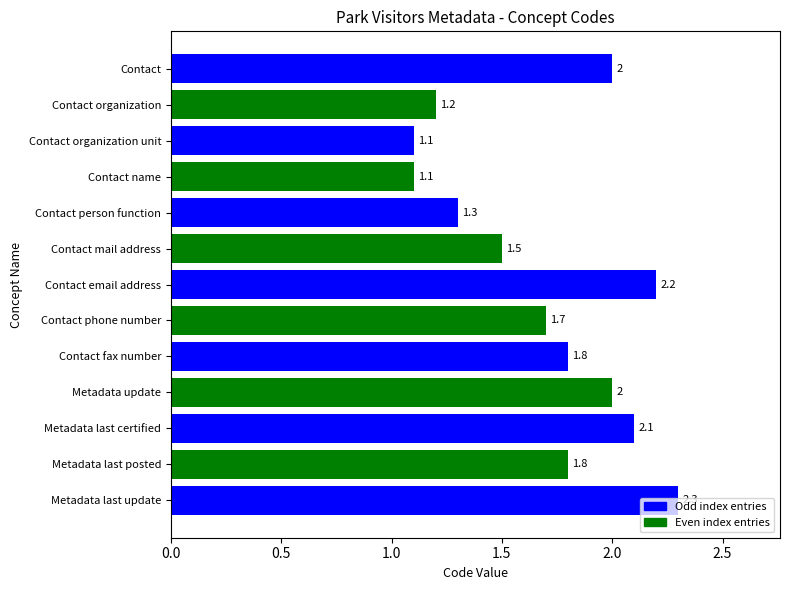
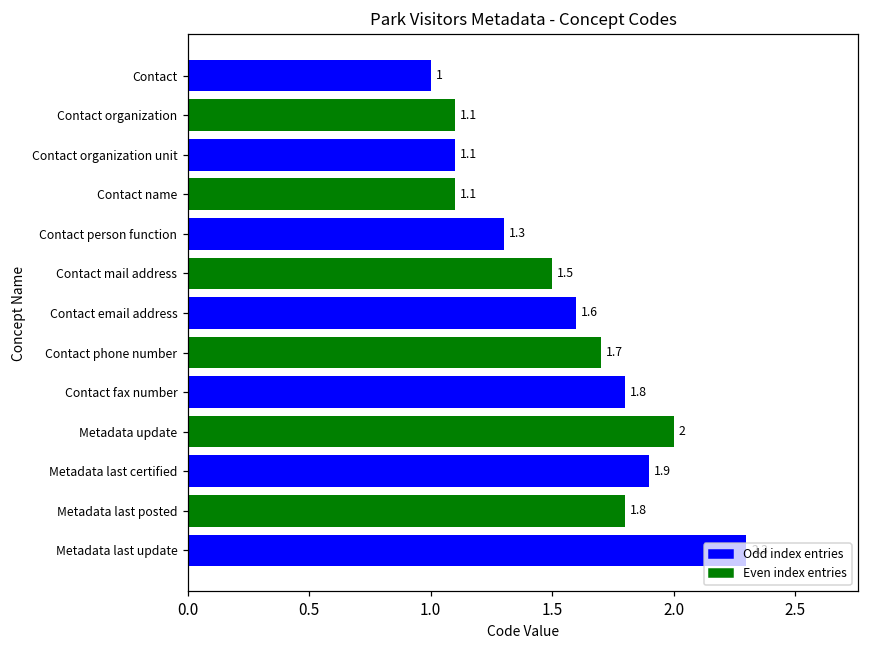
Contact: 2 -> 1
Contact organization: 1.2 -> 1.1
Contact email address: 2.2 -> 1.6
Metadata last certified: 2.1 -> 1.9
